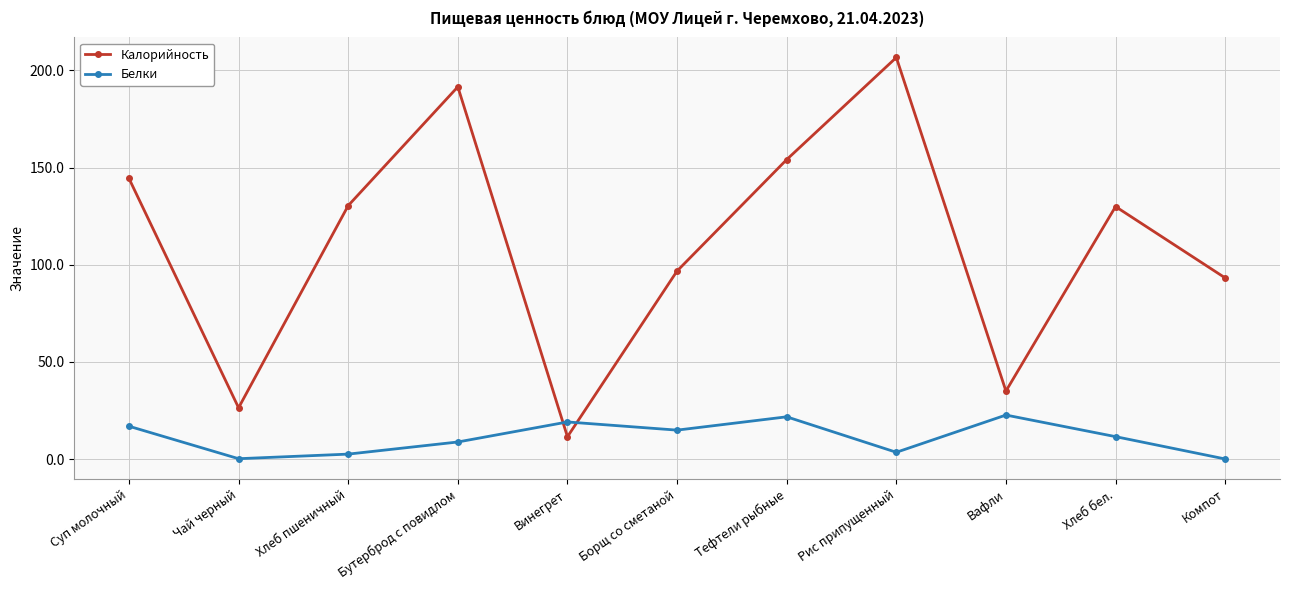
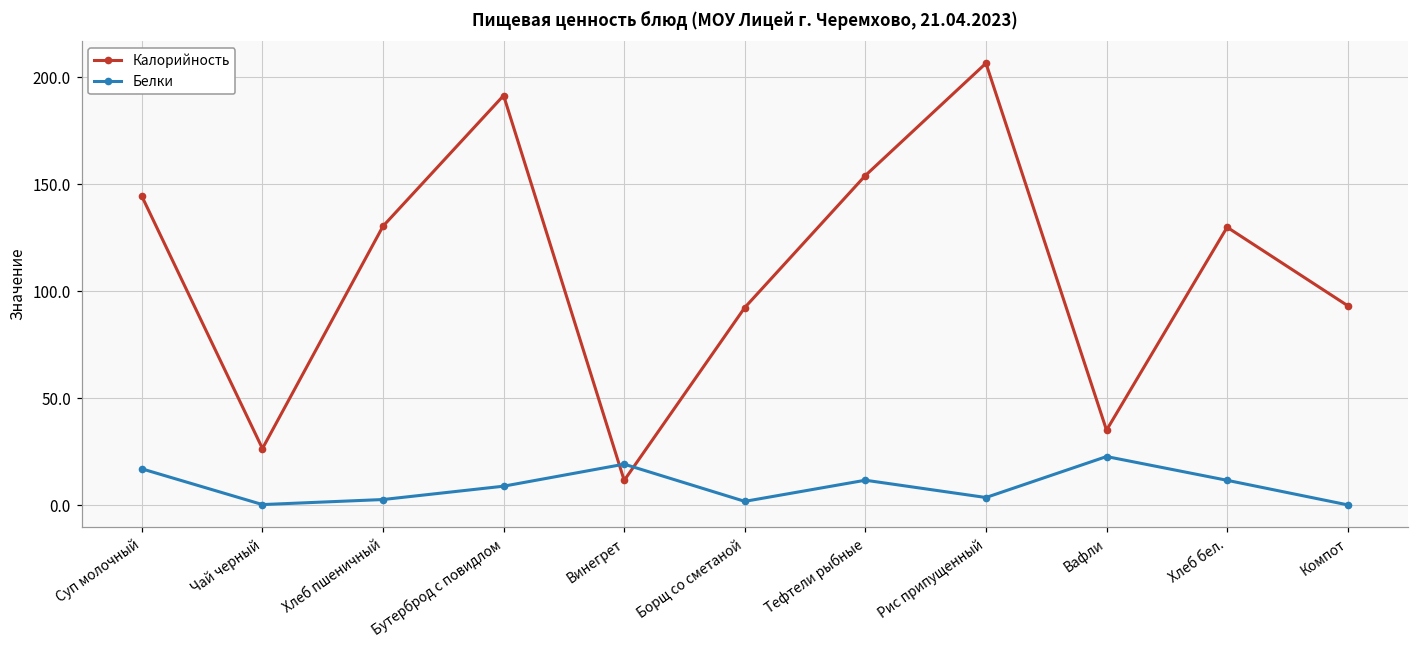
Калорийность, Борщ со сметаной: 97 -> 92
Белки, Борщ со сметаной: 15 -> 2
Белки, Тефтели рыбные: 22 -> 12
